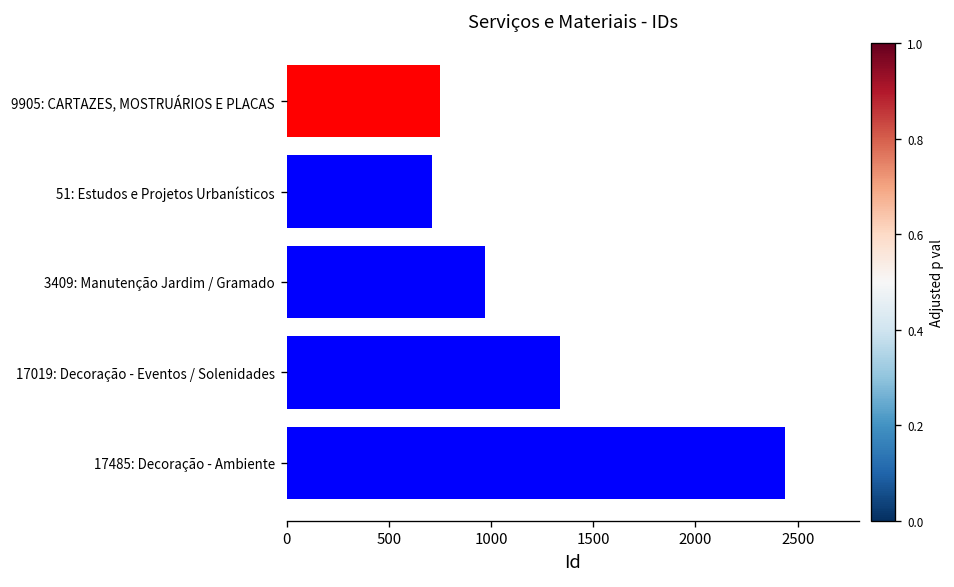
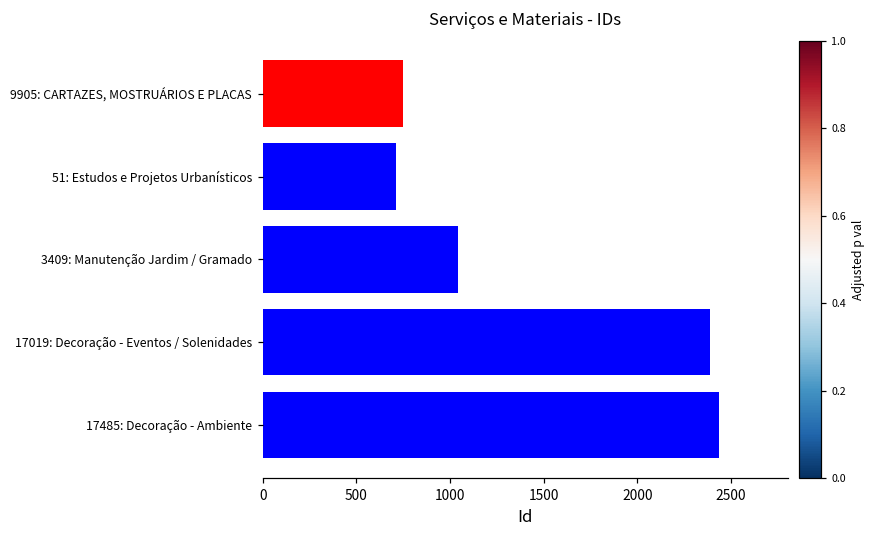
3409: Manutenção Jardim / Gramado: 970 -> 1040
17019: Decoração - Eventos / Solenidades: 1340 -> 2390
